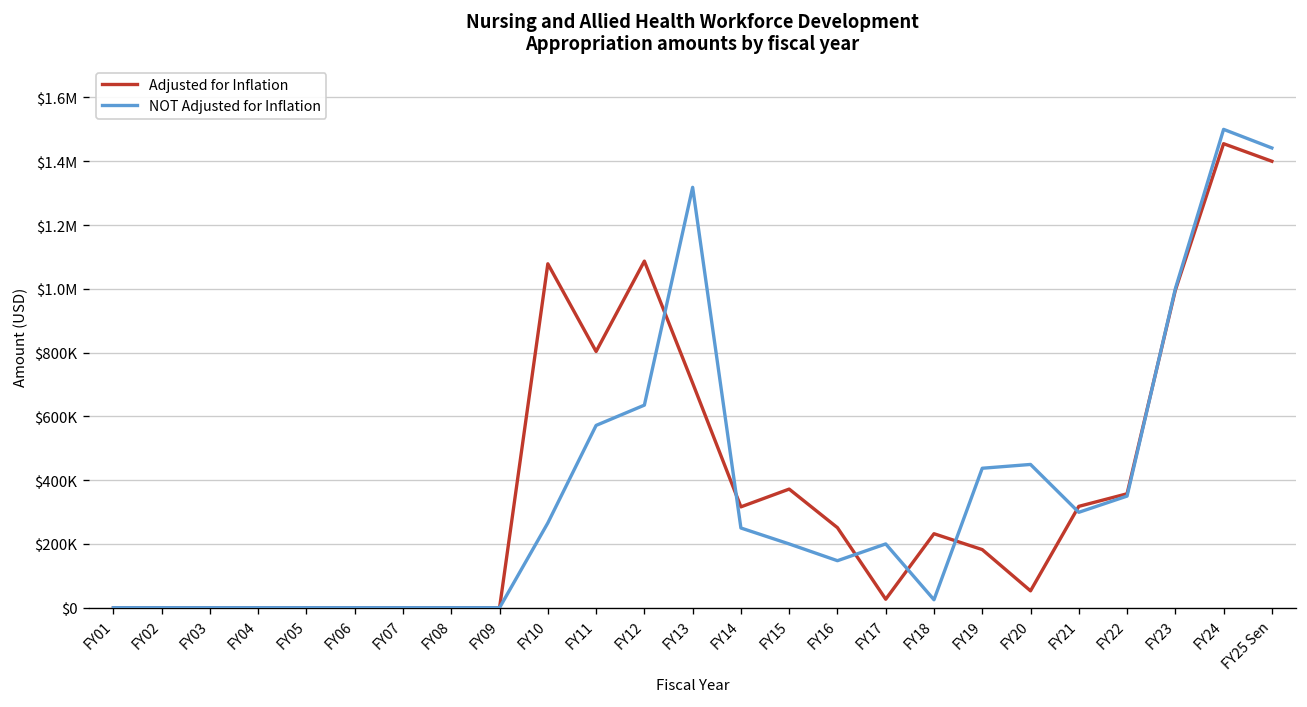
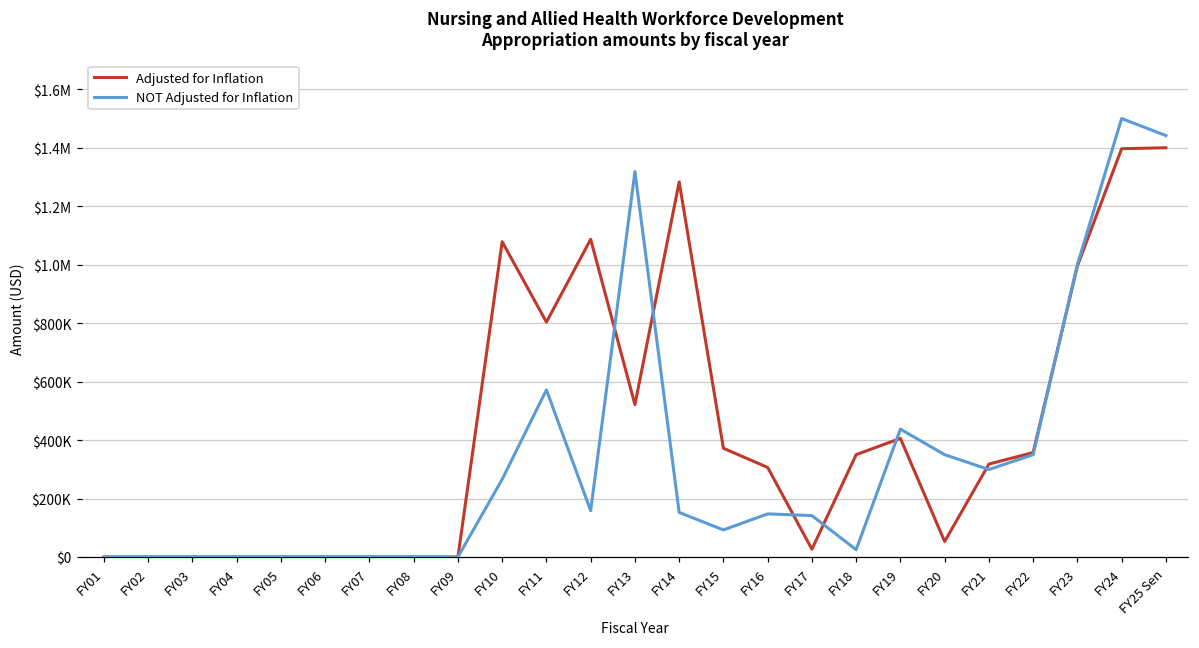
NOT Adjusted for Inflation, FY12: $640000 -> $160000
Adjusted for Inflation, FY13: $700000 -> $520000
Adjusted for Inflation, FY14: $320000 -> $1280000
NOT Adjusted for Inflation, FY14: $250000 -> $150000
NOT Adjusted for Inflation, FY15: $200000 -> $90000
Adjusted for Inflation, FY16: $250000 -> $310000
NOT Adjusted for Inflation, FY17: $200000 -> $140000
Adjusted for Inflation, FY18: $230000 -> $350000
Adjusted for Inflation, FY19: $180000 -> $410000
NOT Adjusted for Inflation, FY20: $450000 -> $350000
Adjusted for Inflation, FY24: $1460000 -> $1400000
